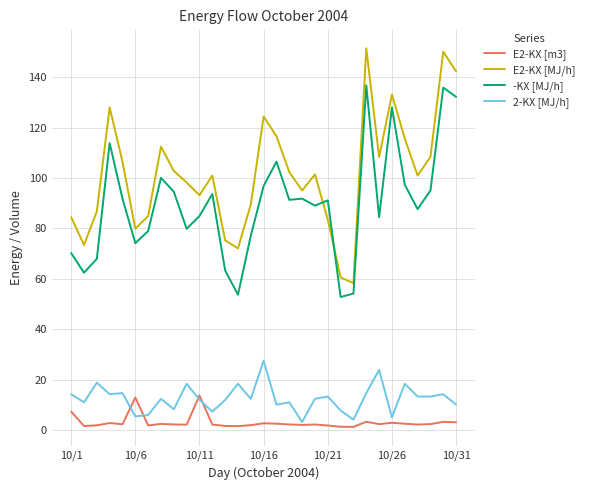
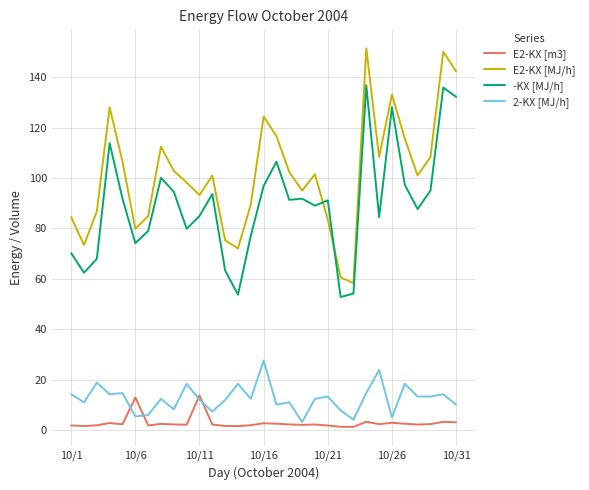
E2-KX [m3], 10/1: 7 -> 2
